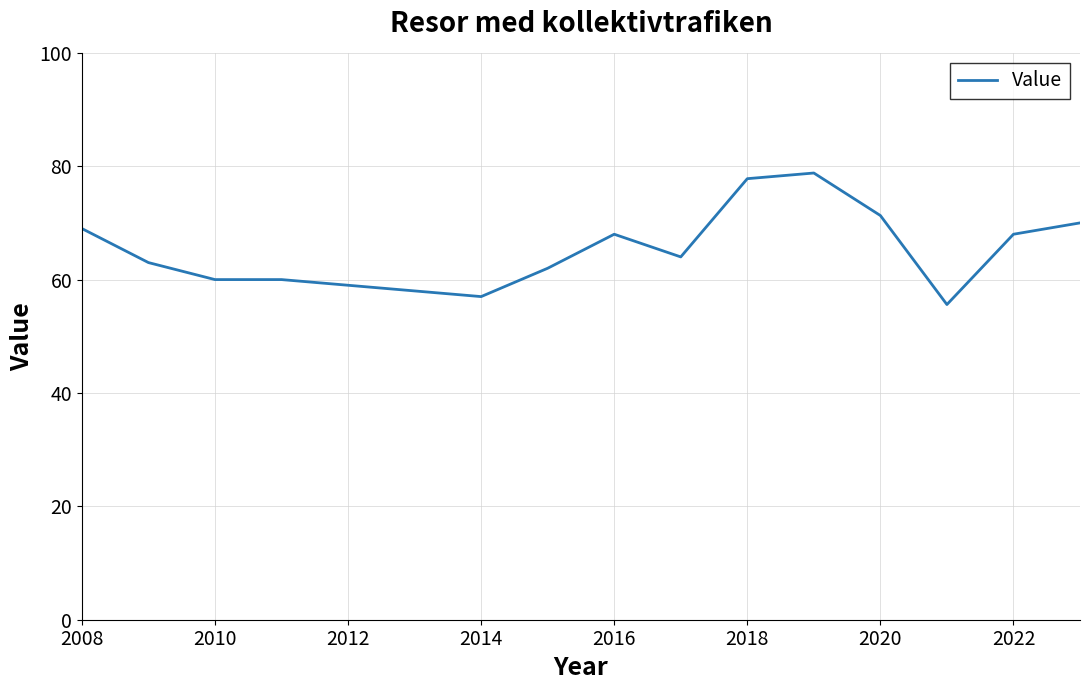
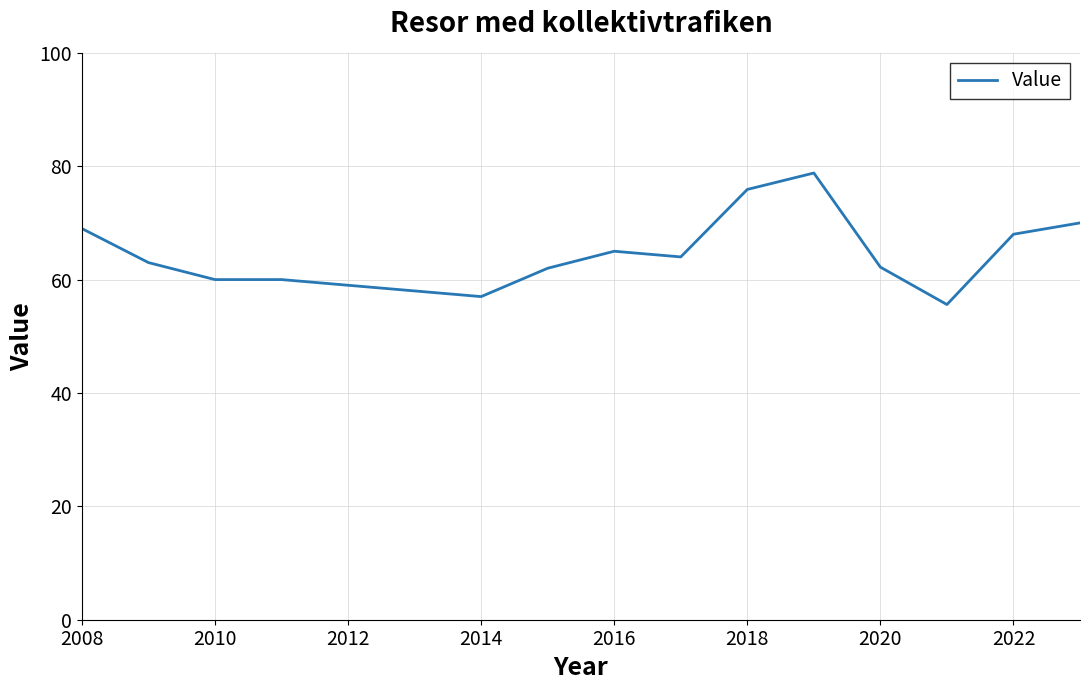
2016: 68 -> 65
2018: 78 -> 76
2020: 71 -> 62
